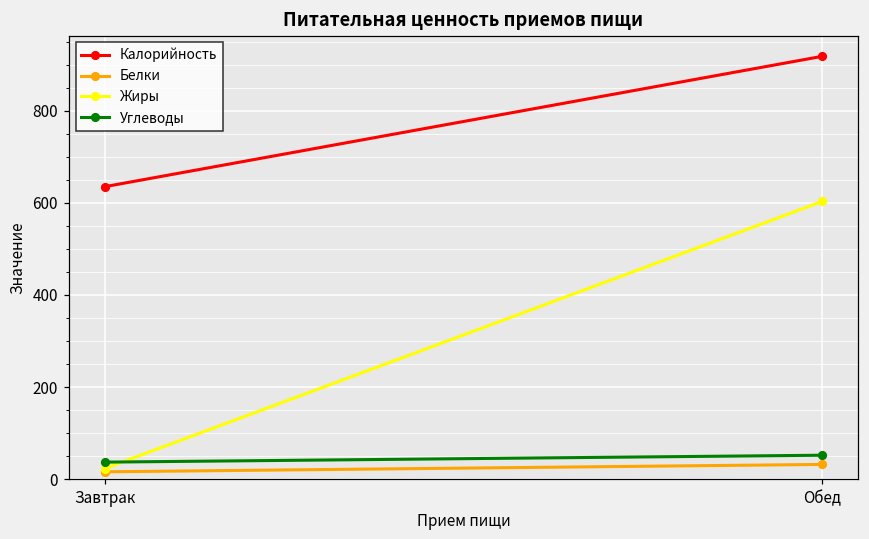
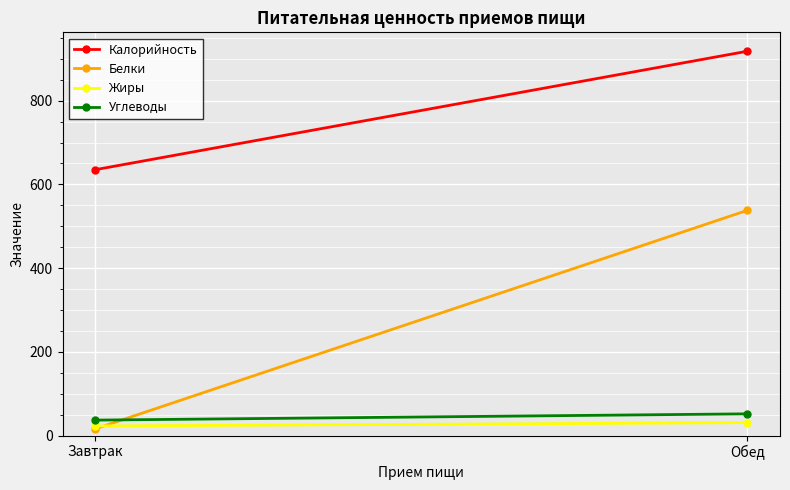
Белки, Обед: 30 -> 540
Жиры, Обед: 600 -> 30
